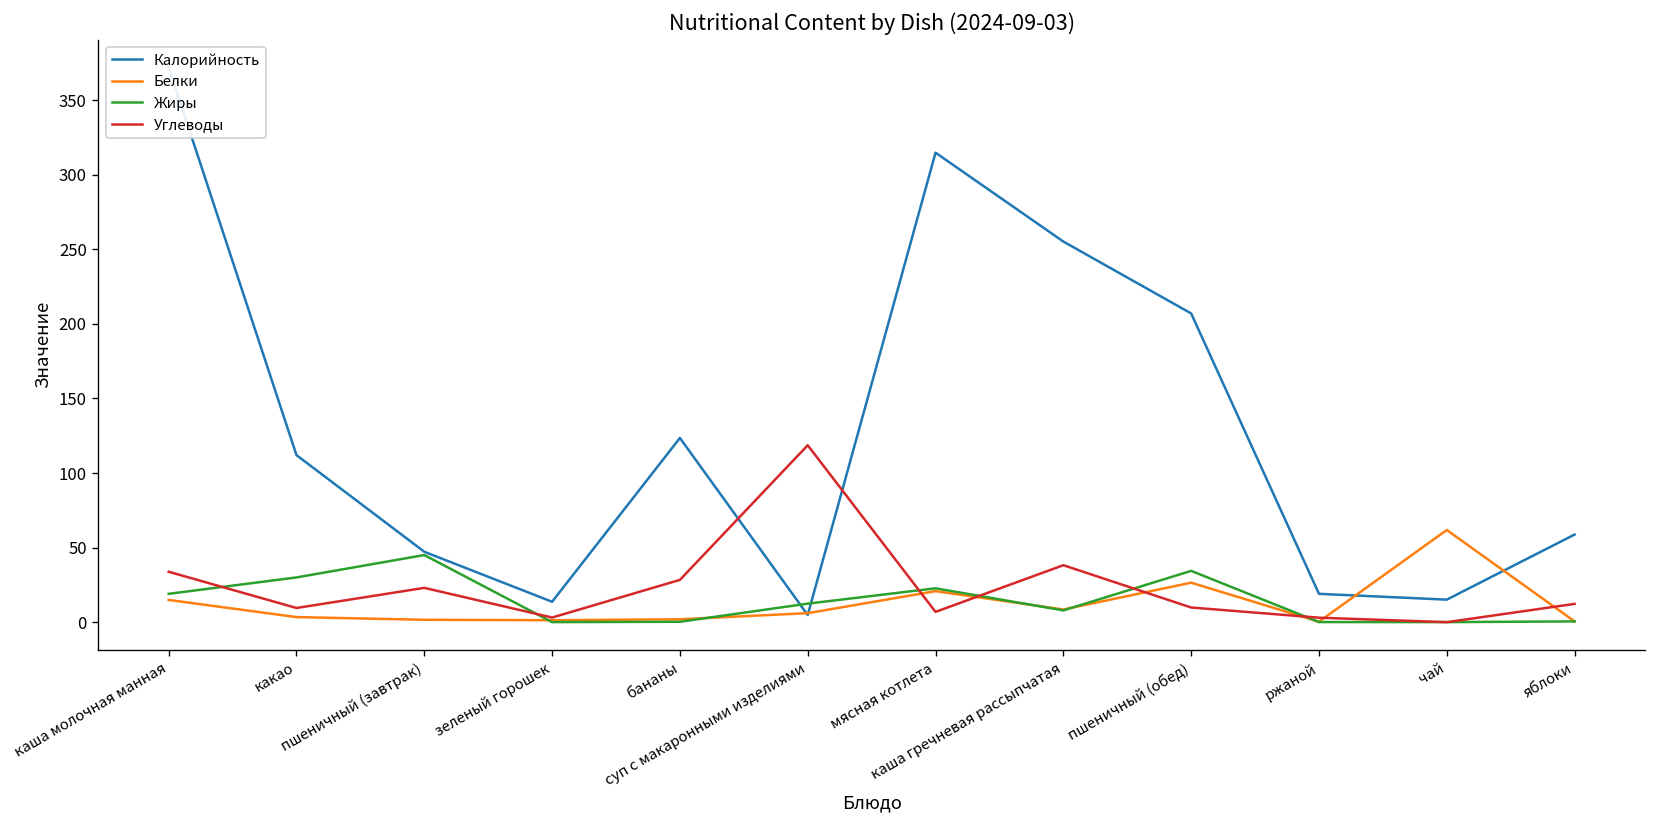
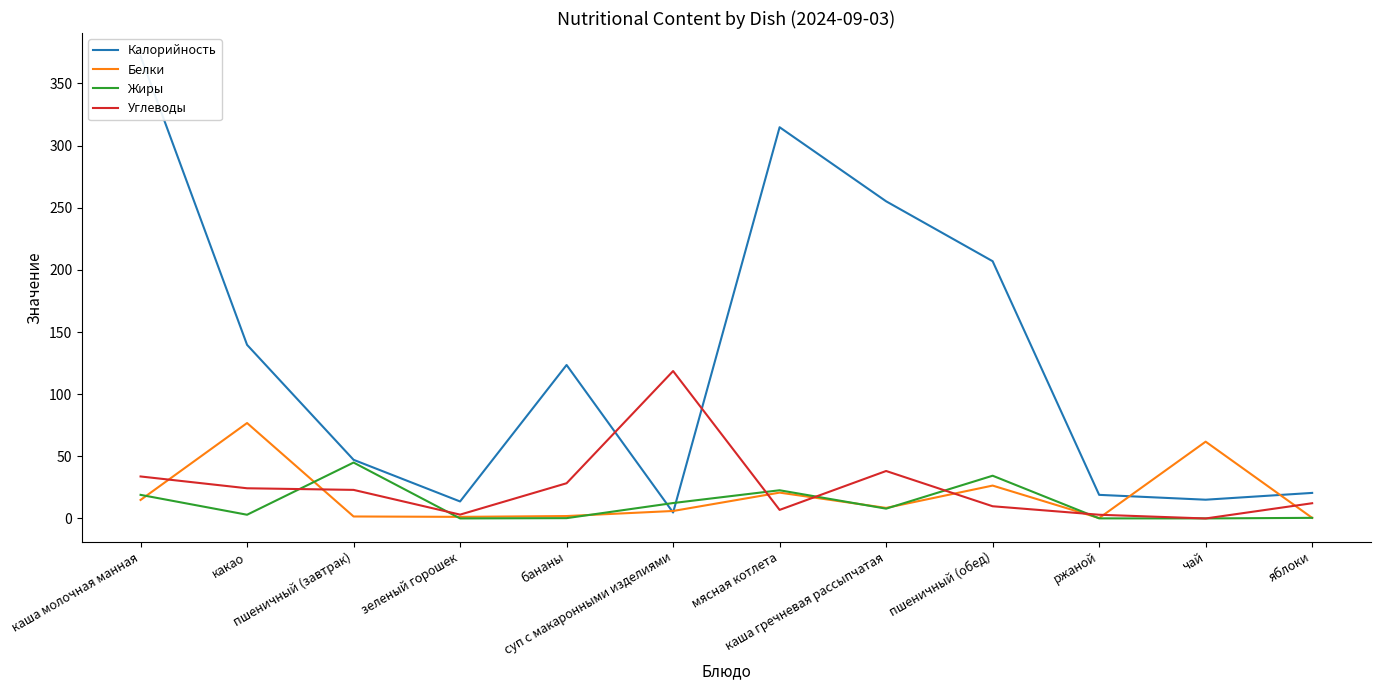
Калорийность, какао: 112 -> 140
Белки, какао: 3 -> 77
Жиры, какао: 30 -> 3
Углеводы, какао: 10 -> 24
Калорийность, яблоки: 59 -> 21
